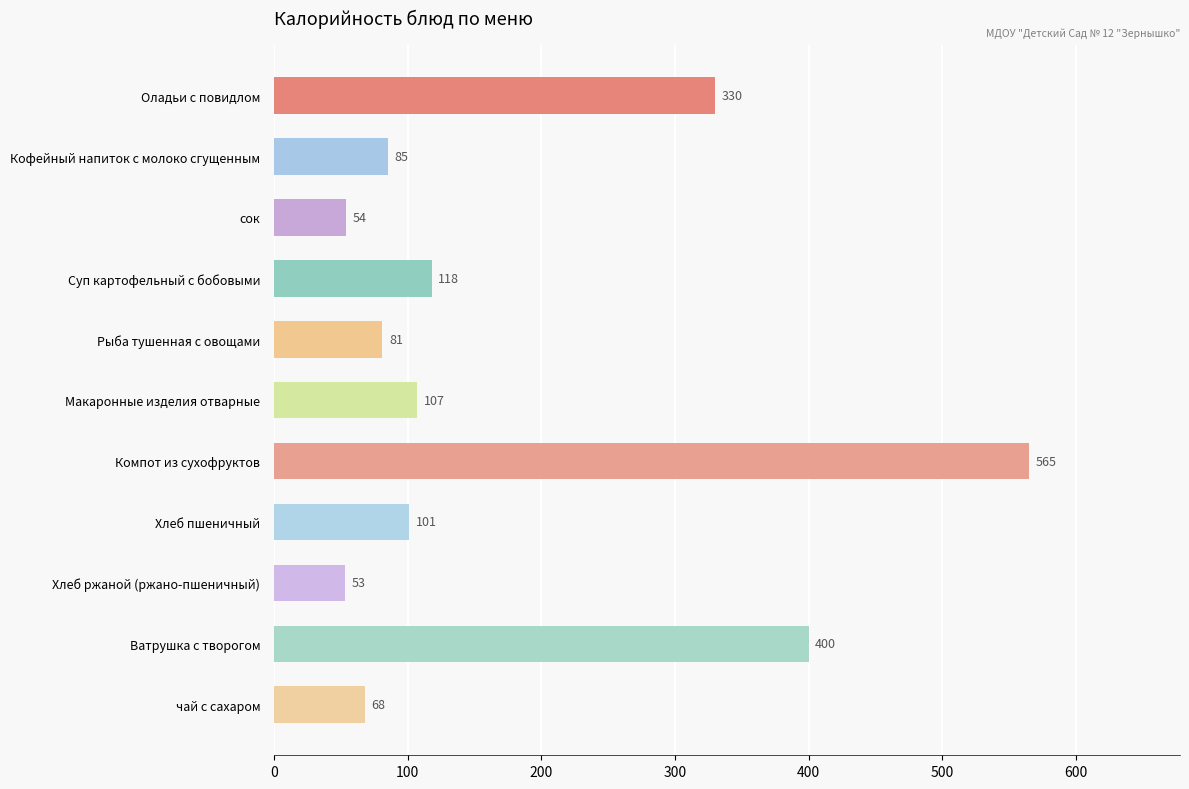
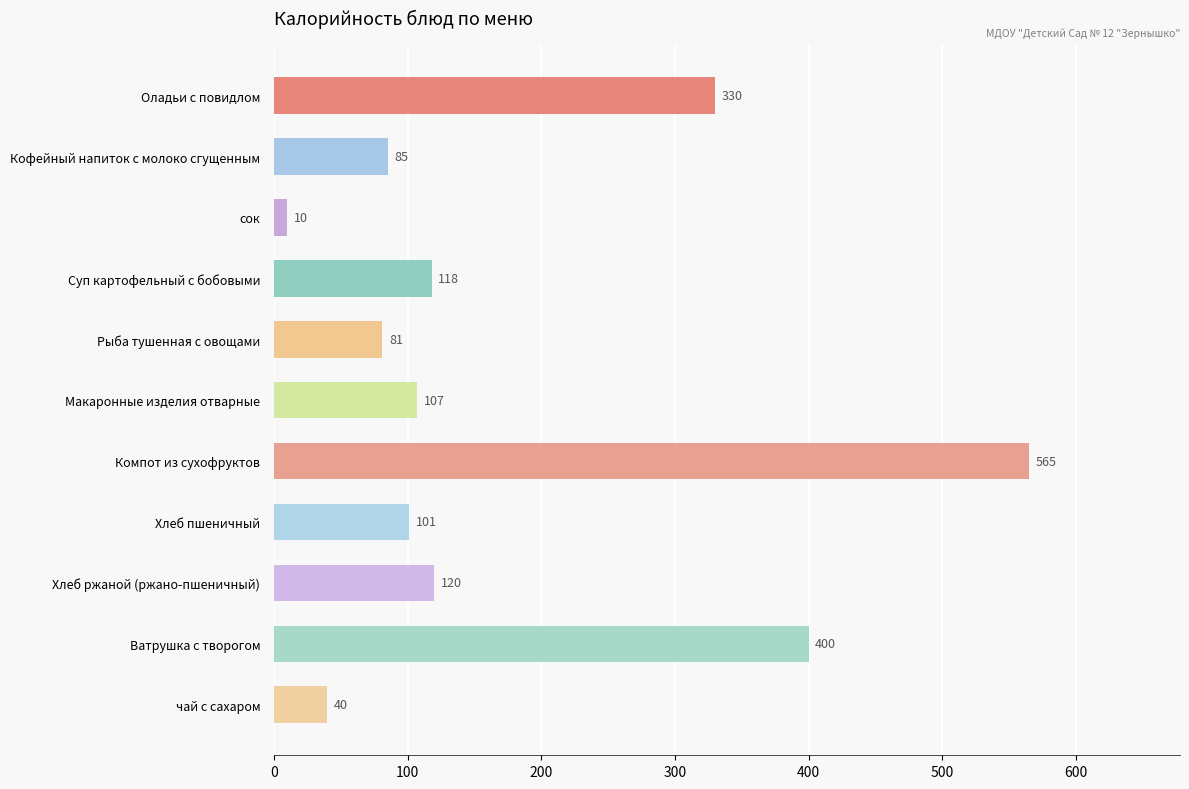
сок: 54 -> 10
Хлеб ржаной (ржано-пшеничный): 53 -> 120
чай с сахаром: 68 -> 40
